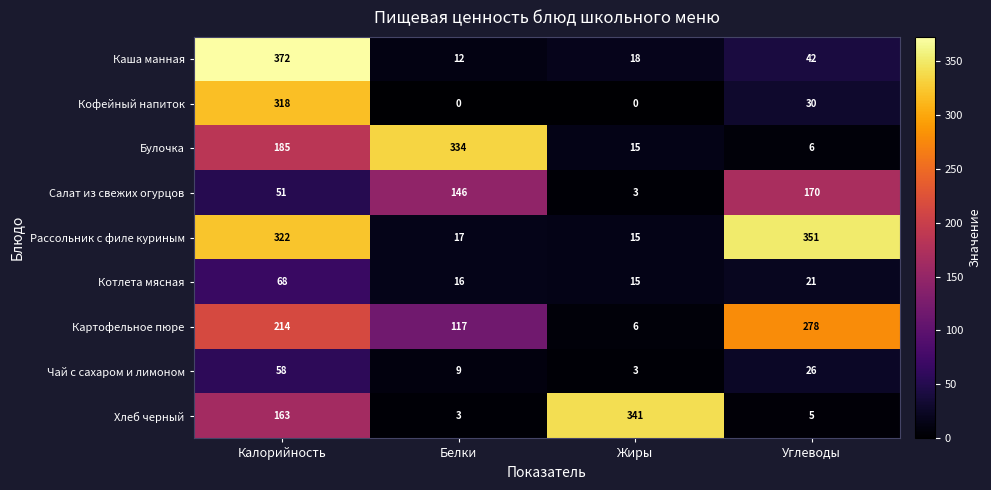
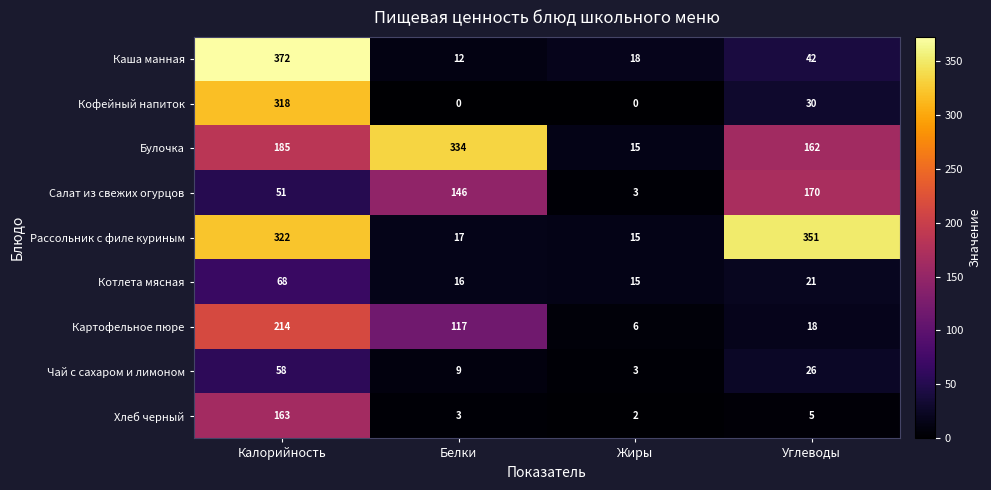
Булочка, Углеводы: 6 -> 162
Картофельное пюре, Углеводы: 278 -> 18
Хлеб черный, Жиры: 341 -> 2
